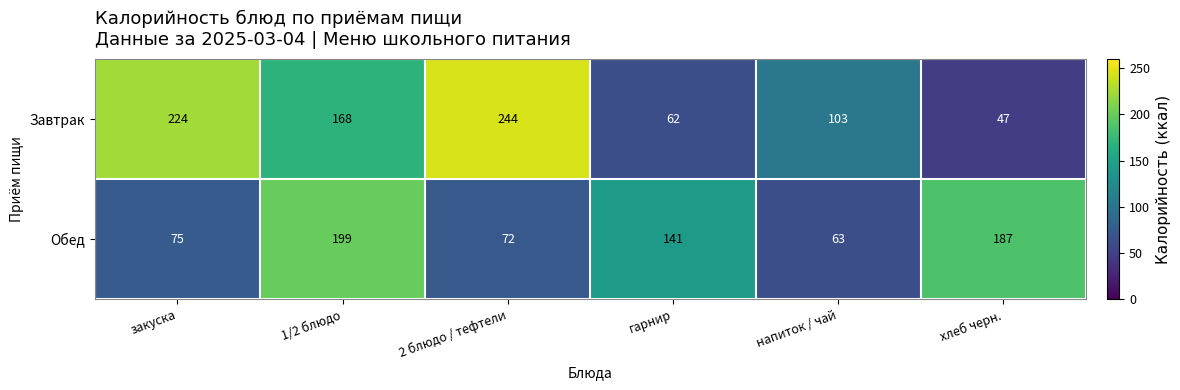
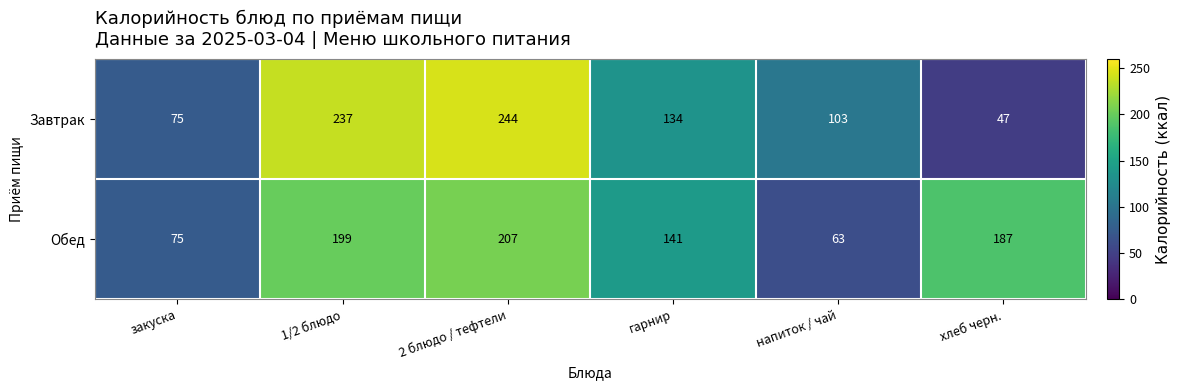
Завтрак, закуска: 224 -> 75
Завтрак, 1/2 блюдо: 168 -> 237
Завтрак, гарнир: 62 -> 134
Обед, 2 блюдо / тефтели: 72 -> 207
